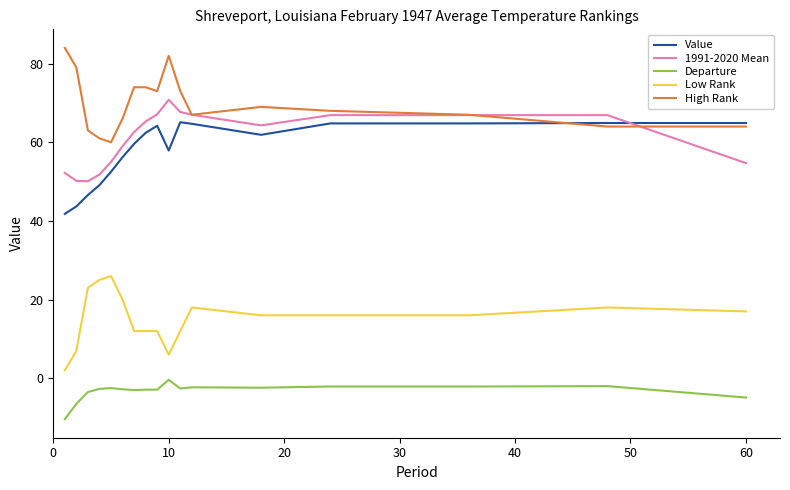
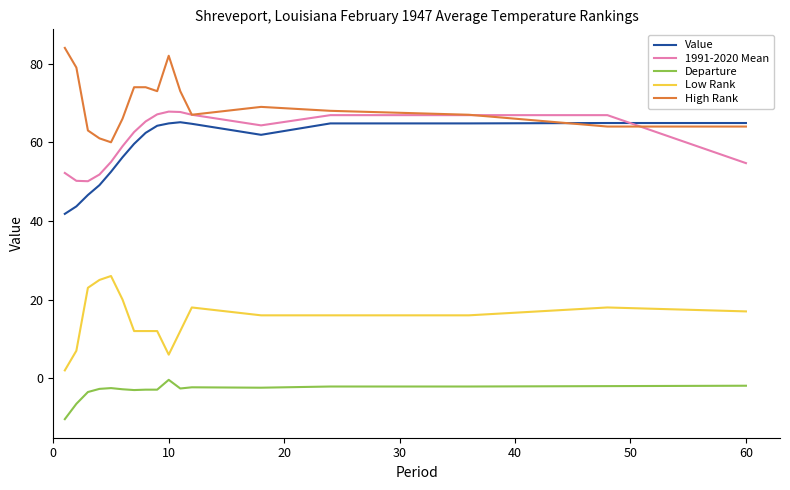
Value, 10: 58 -> 65
1991-2020 Mean, 10: 71 -> 68
Departure, 60: -5 -> -2
